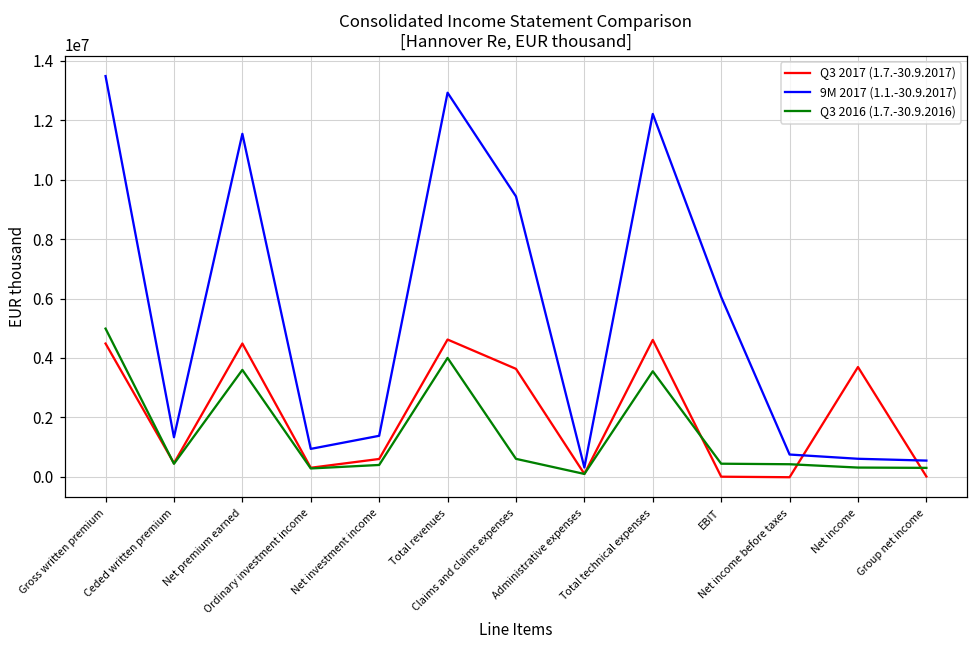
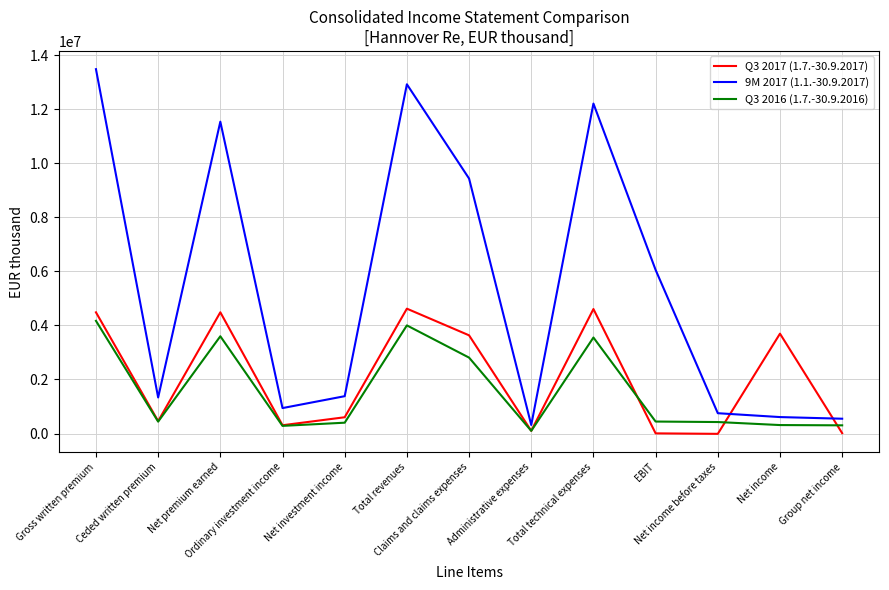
Q3 2016 (1.7.-30.9.2016), Gross written premium: 5000000 -> 4200000
Q3 2016 (1.7.-30.9.2016), Claims and claims expenses: 600000 -> 2800000
